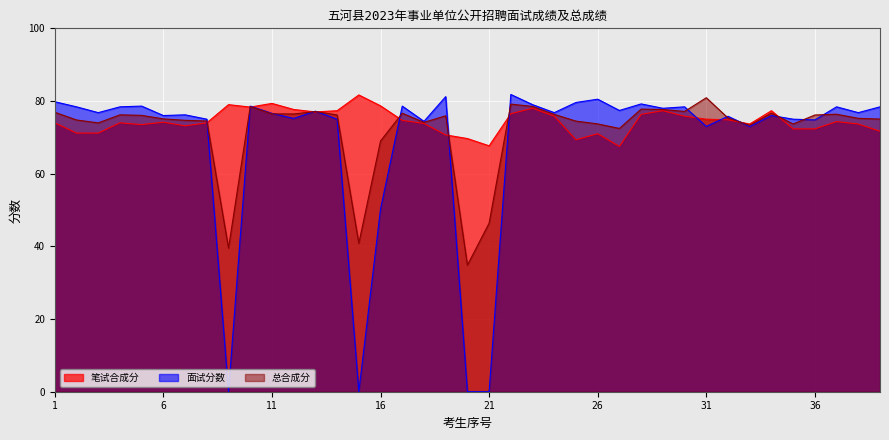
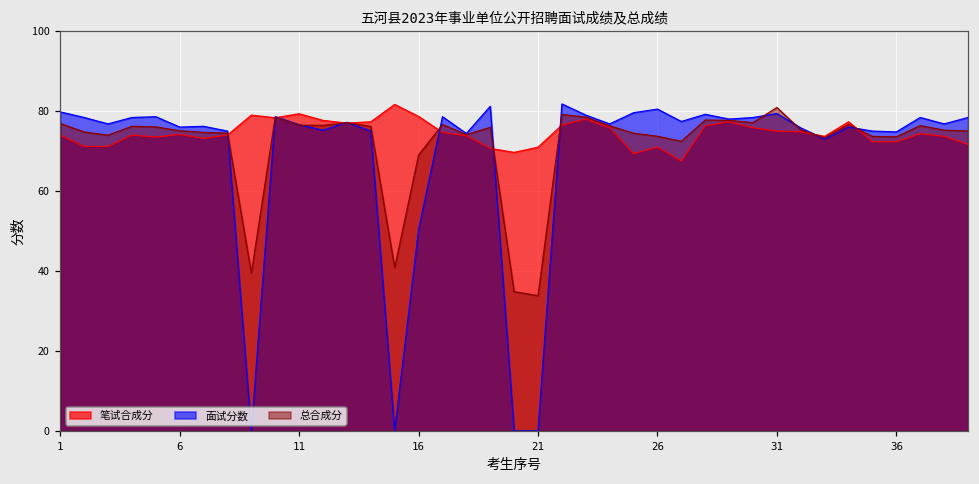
笔试合成分, 21: 68 -> 71
总合成分, 21: 46 -> 34
面试分数, 31: 73 -> 79
总合成分, 36: 76 -> 74
